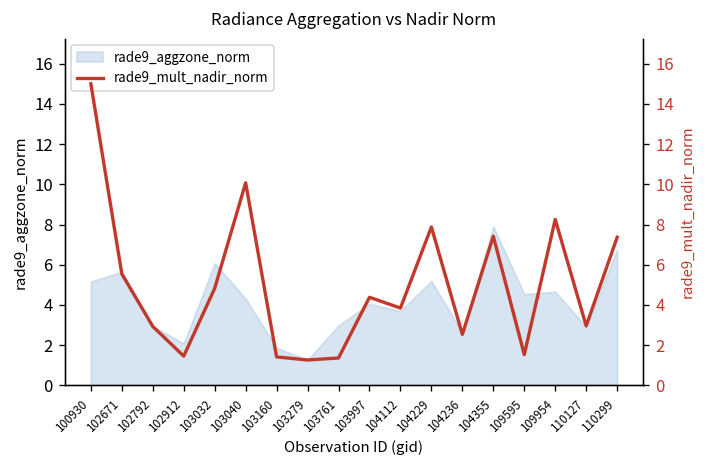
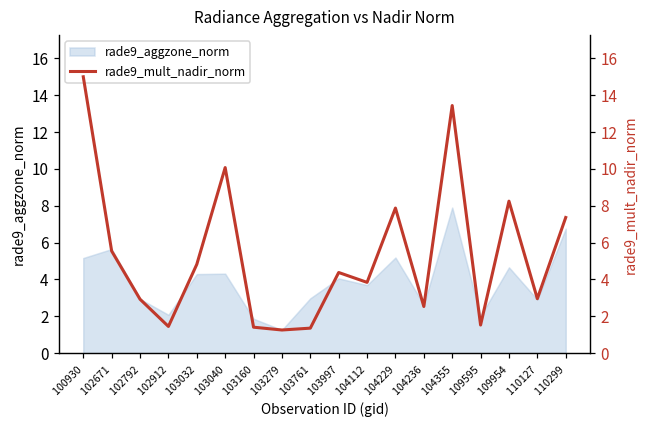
rade9_aggzone_norm, 103032: 6.1 -> 4.3
rade9_aggzone_norm, 109595: 4.5 -> 2.0
rade9_mult_nadir_norm, 104355: 7.4 -> 13.4
